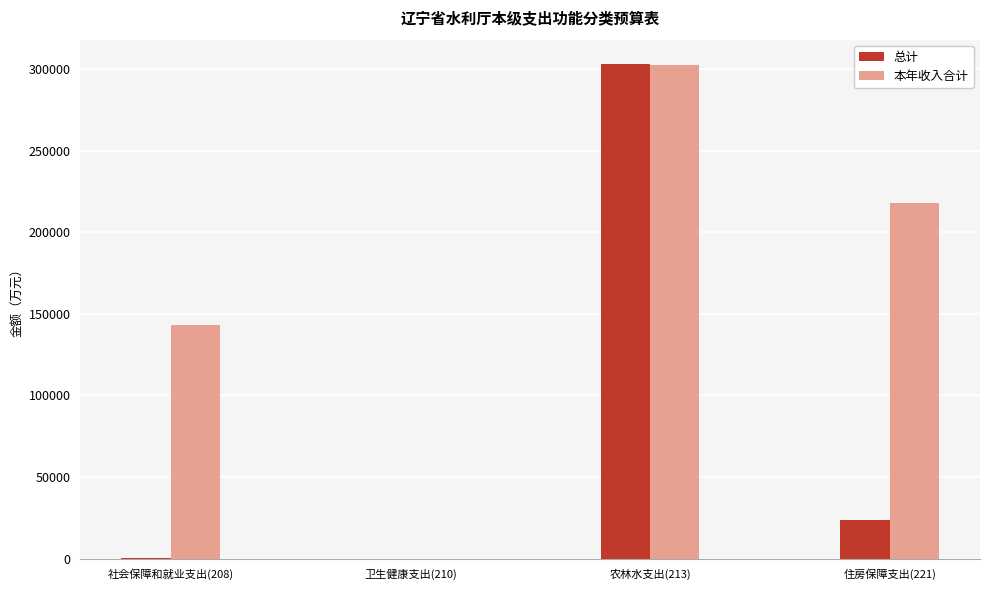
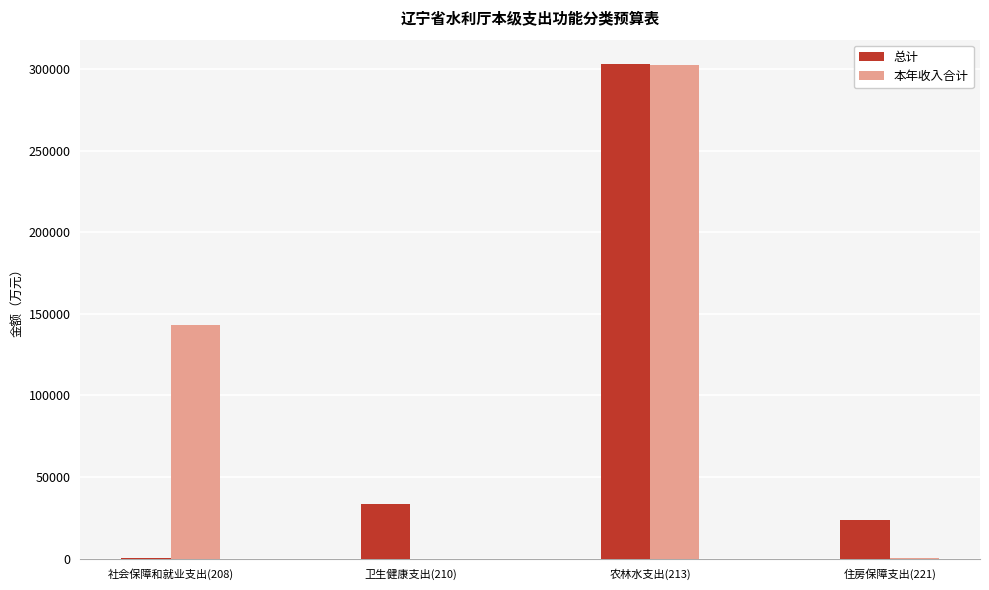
总计, 卫生健康支出(210): 0 -> 34000
本年收入合计, 住房保障支出(221): 218000 -> 0
